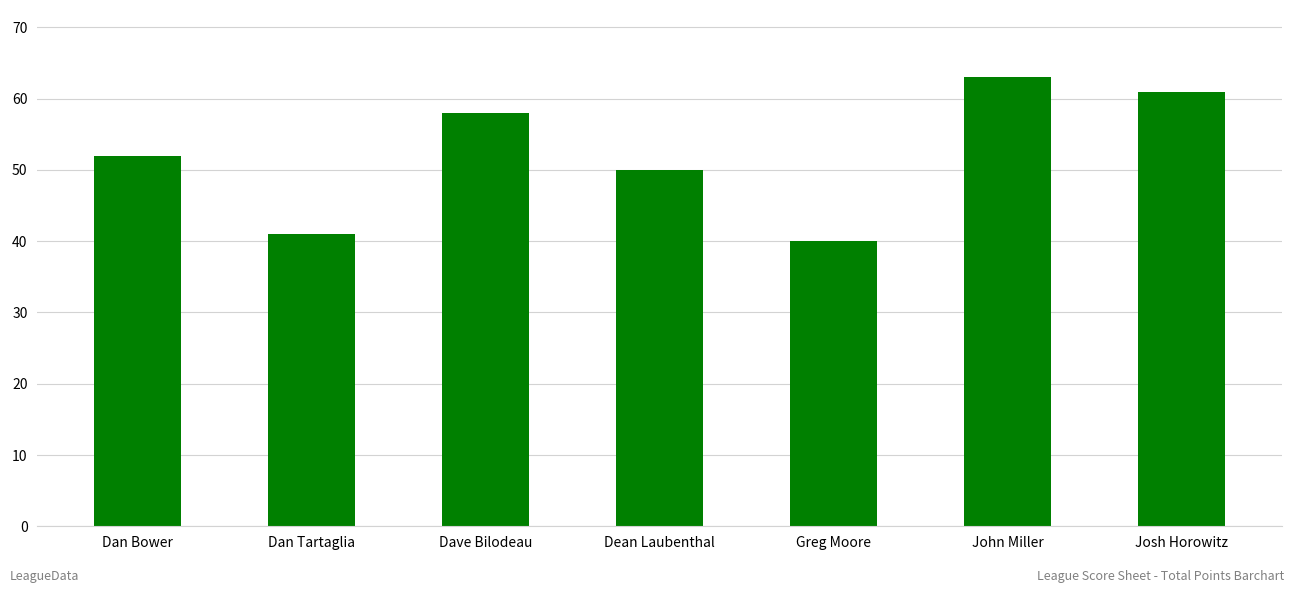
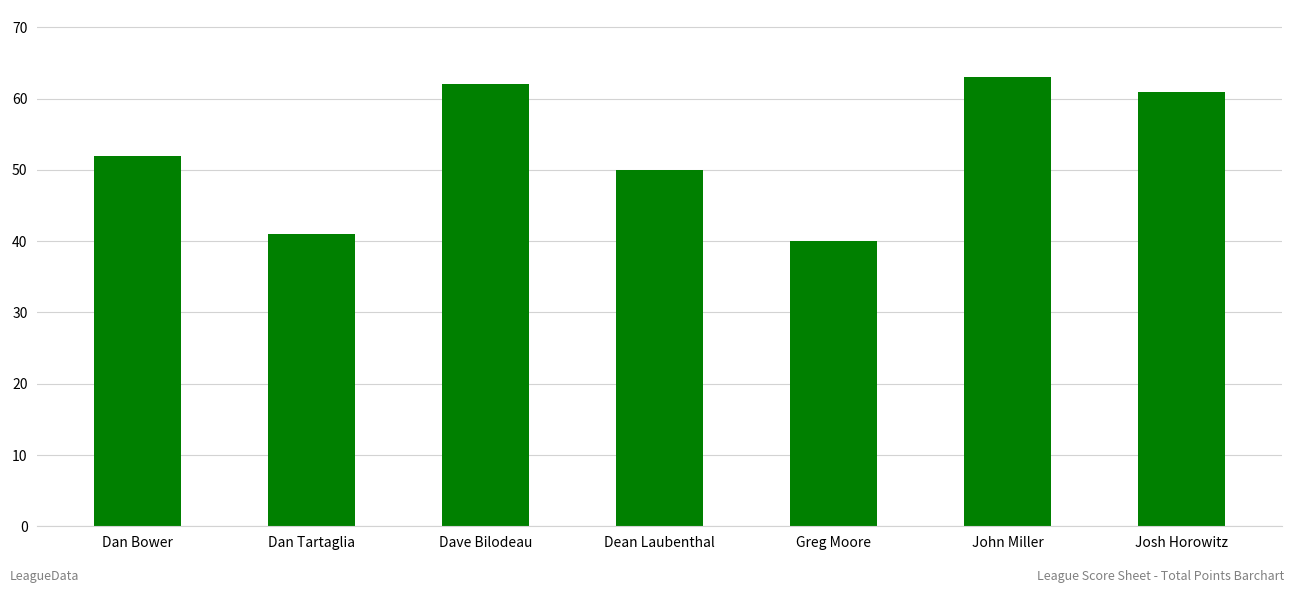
Dave Bilodeau: 58 -> 62
